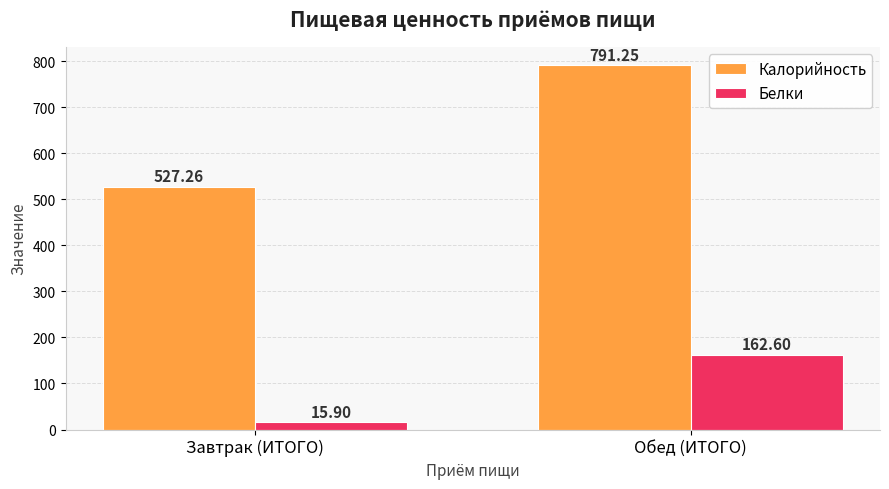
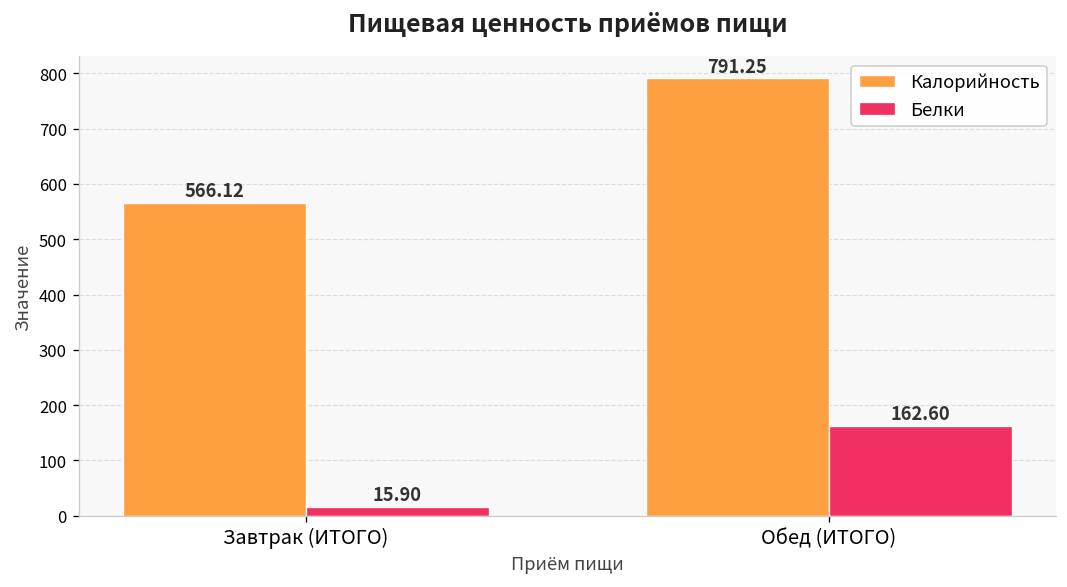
Калорийность, Завтрак (ИТОГО): 527.26 -> 566.12
